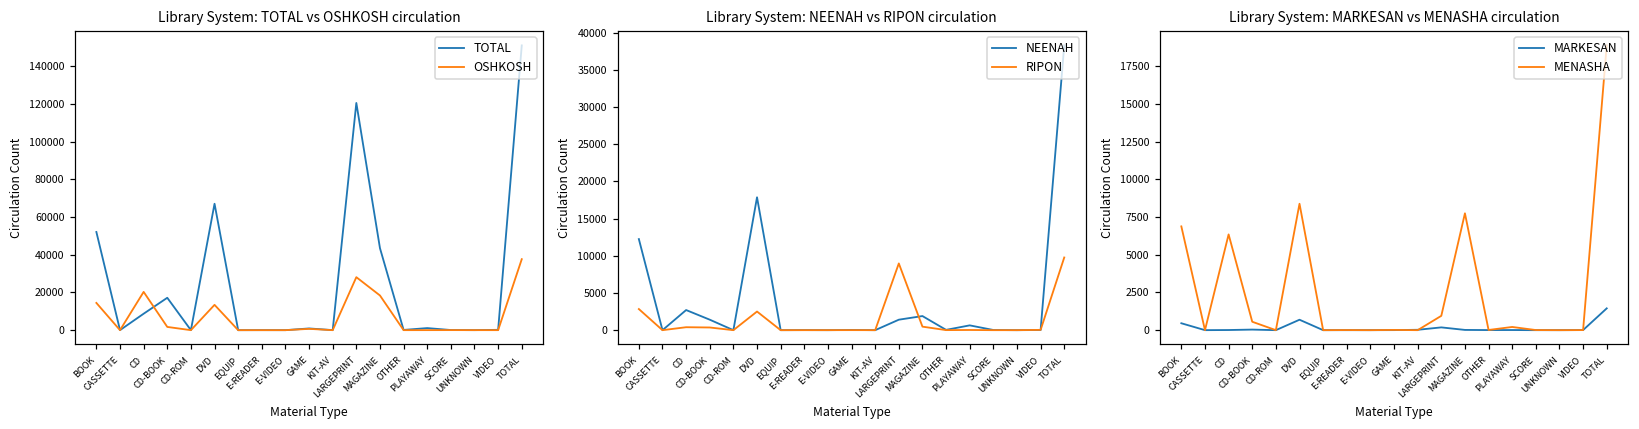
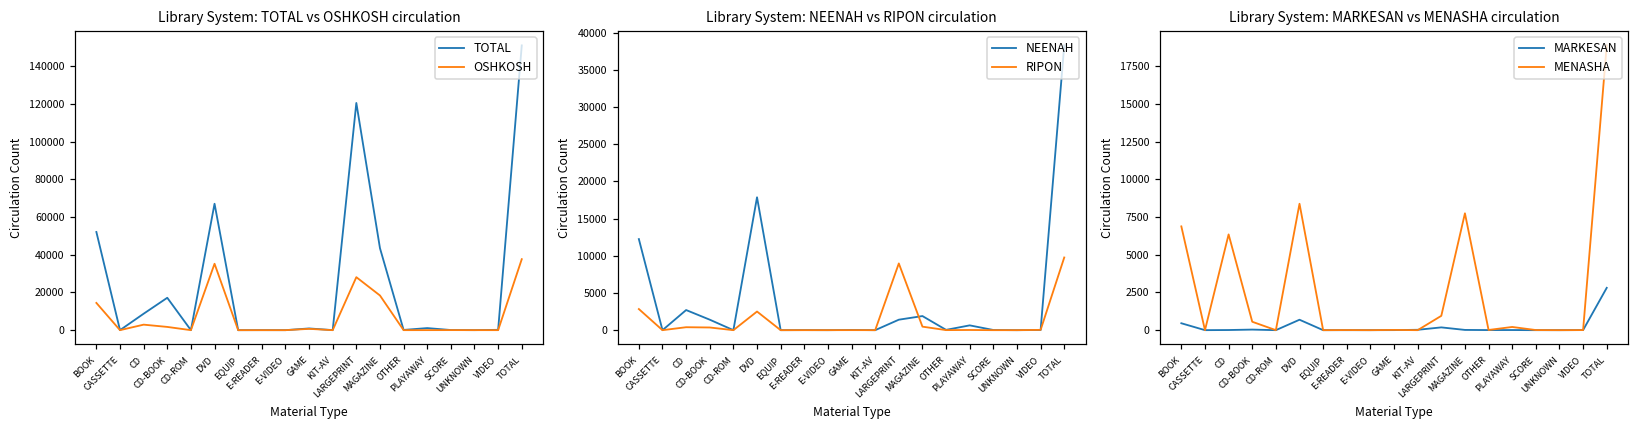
Library System: TOTAL vs OSHKOSH circulation, OSHKOSH, CD: 20000 -> 3000
Library System: TOTAL vs OSHKOSH circulation, OSHKOSH, DVD: 13000 -> 35000
Library System: MARKESAN vs MENASHA circulation, MARKESAN, TOTAL: 1400 -> 2800
